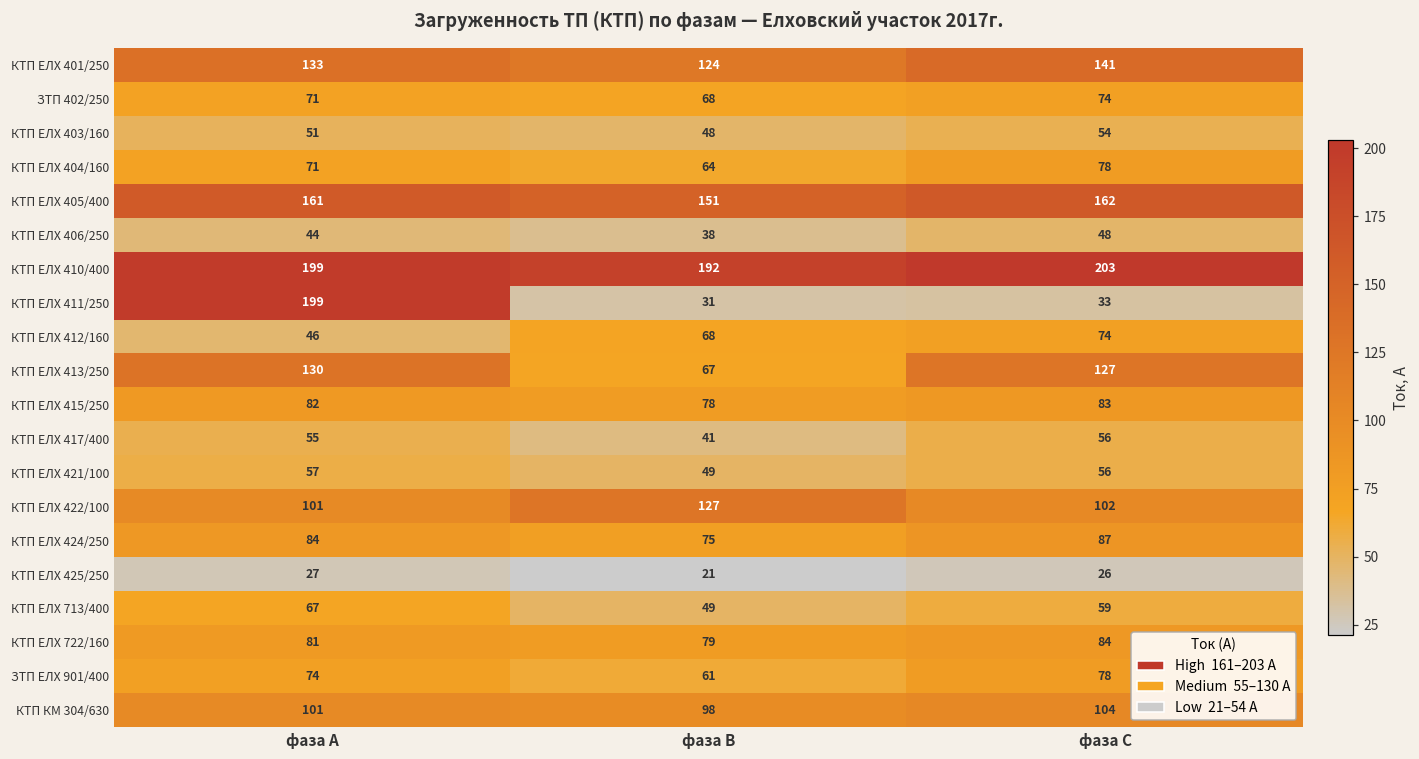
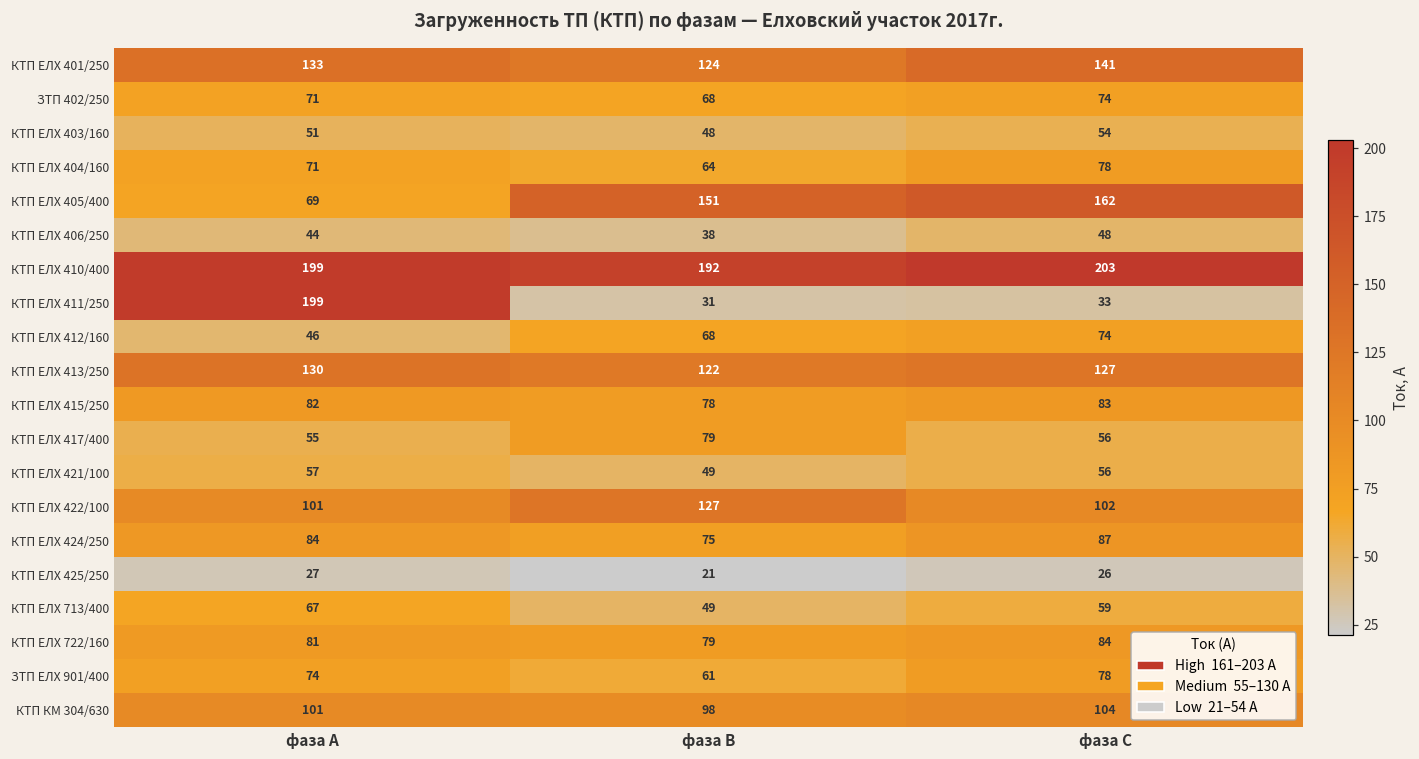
КТП ЕЛХ 405/400, фаза А: 161 -> 69
КТП ЕЛХ 413/250, фаза В: 67 -> 122
КТП ЕЛХ 417/400, фаза В: 41 -> 79
